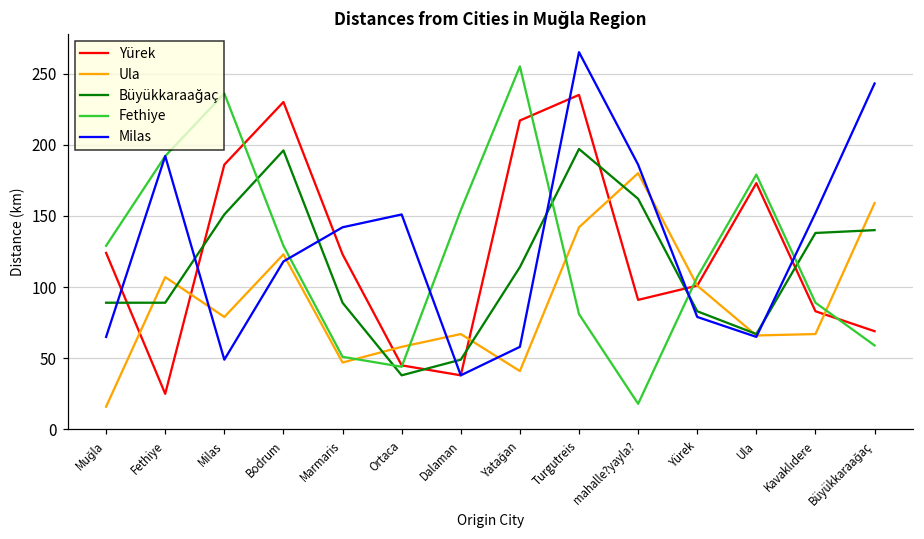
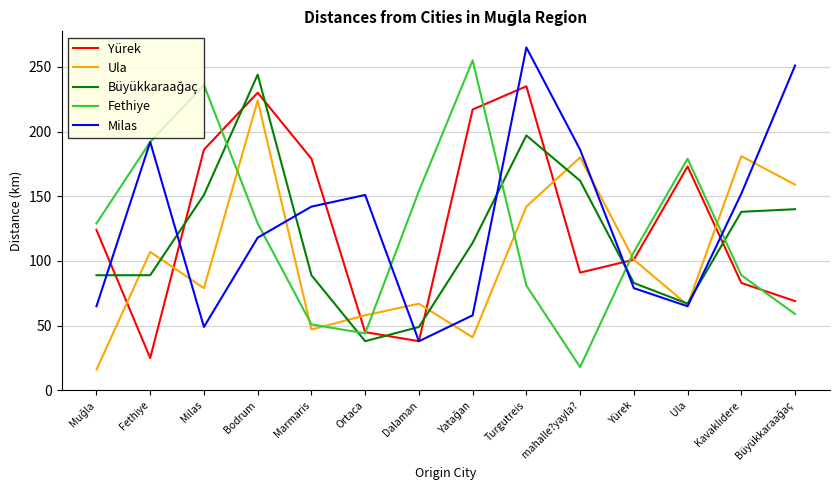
Ula, Bodrum: 123 -> 224
Büyükkaraağaç, Bodrum: 196 -> 244
Yürek, Marmaris: 123 -> 179
Ula, Kavaklıdere: 67 -> 181
Milas, Büyükkaraağaç: 243 -> 251
